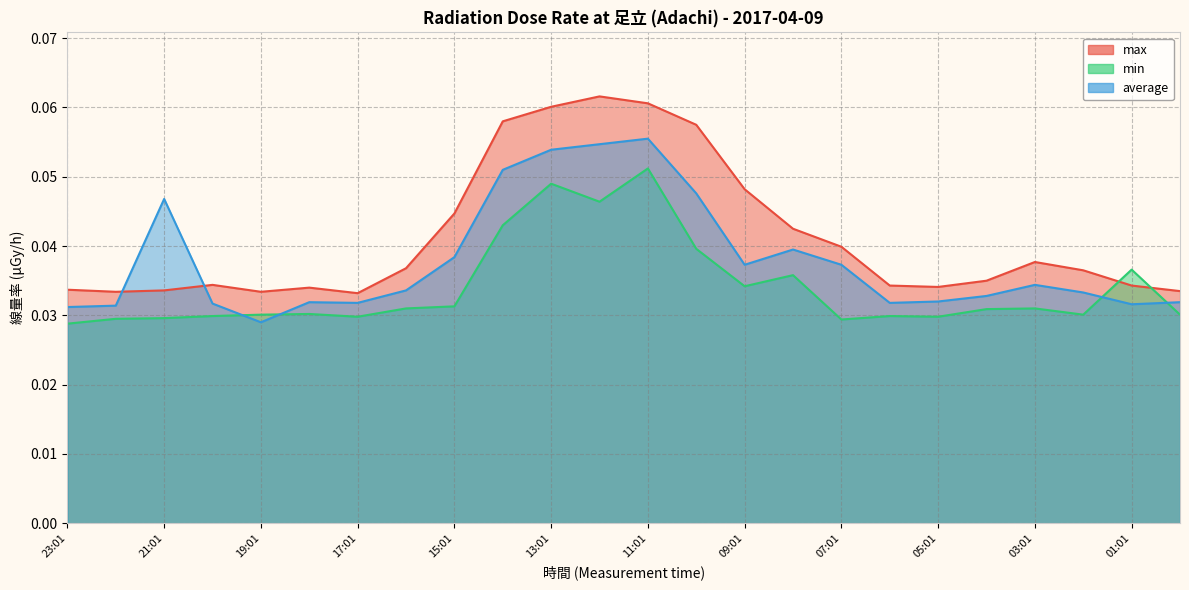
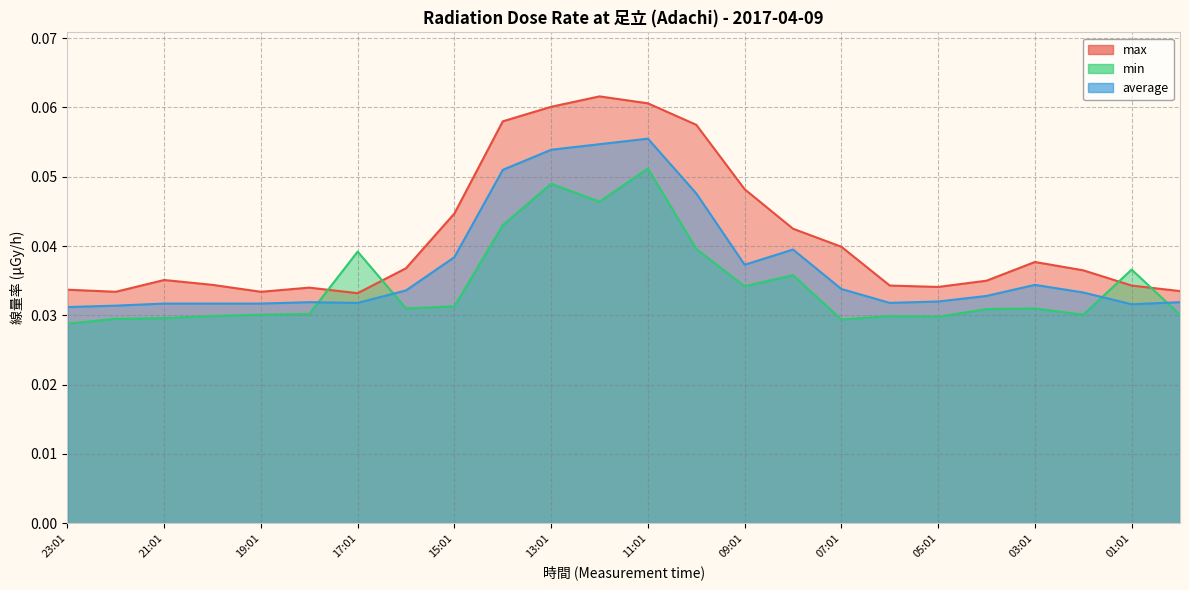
max, 21:01: 0.034 -> 0.035
average, 21:01: 0.047 -> 0.032
average, 19:01: 0.029 -> 0.032
min, 17:01: 0.030 -> 0.039
average, 07:01: 0.037 -> 0.034
